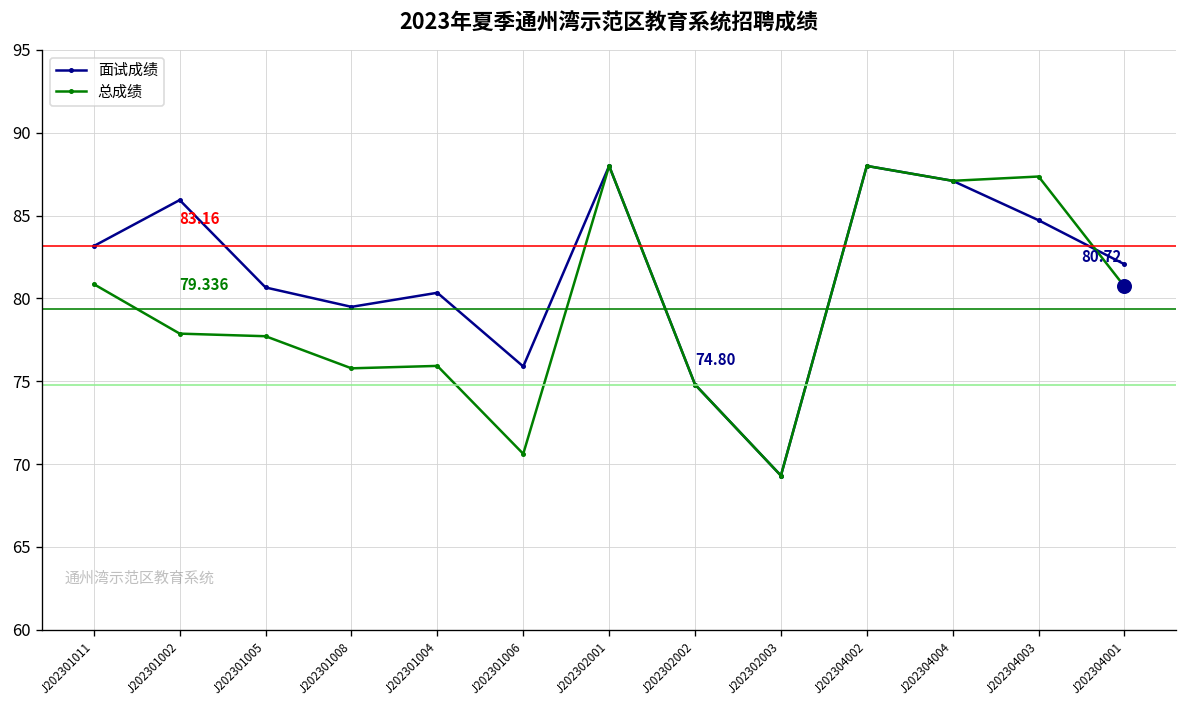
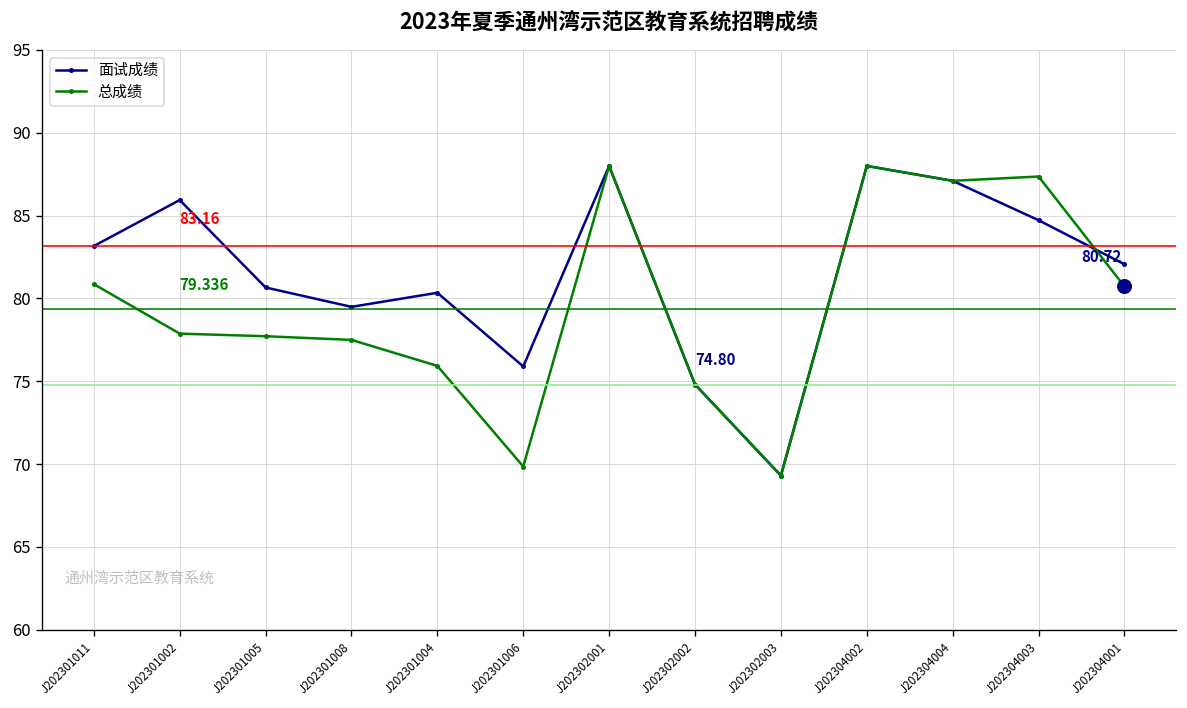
总成绩, J202301008: 75.8 -> 77.5
总成绩, J202301006: 70.6 -> 69.8
